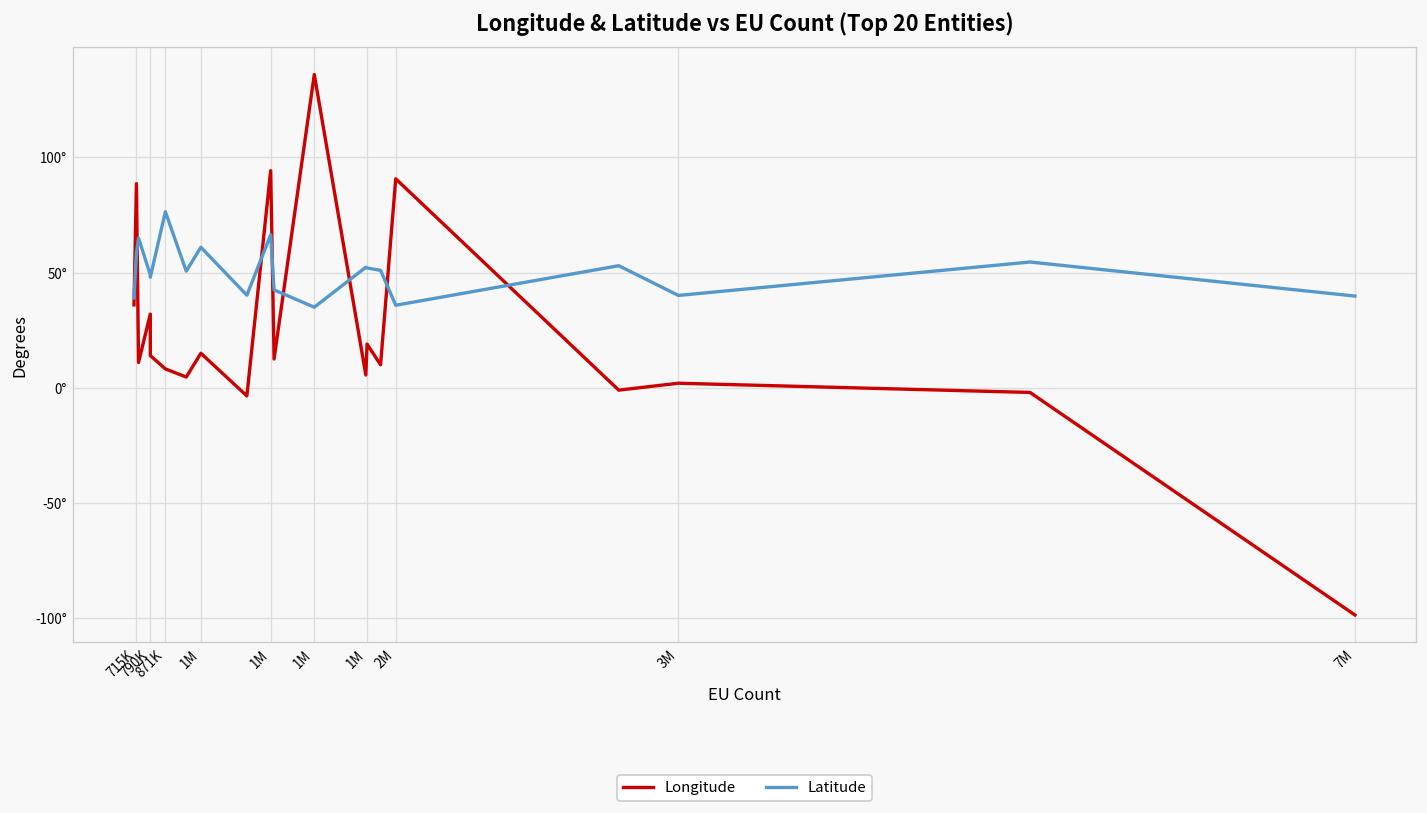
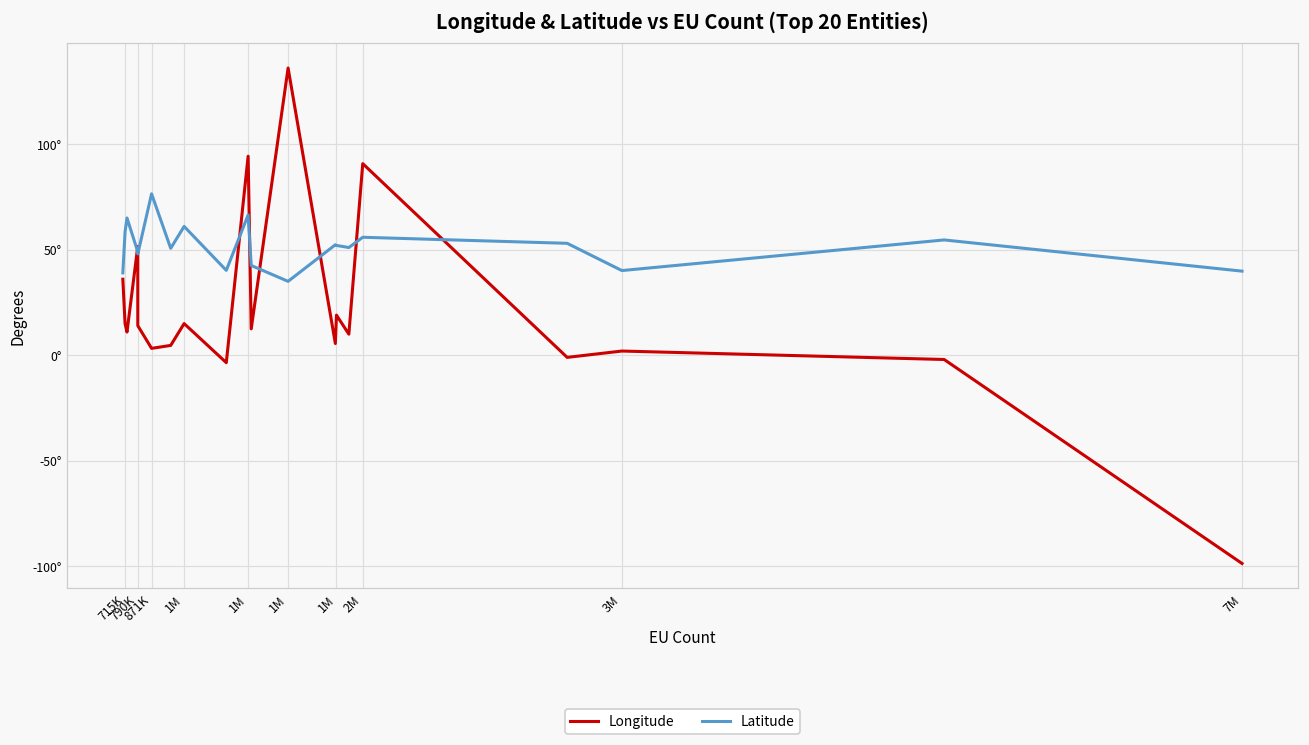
Longitude, 715K: 89° -> 15°
Longitude, 790K: 32° -> 52°
Longitude, 871K: 8° -> 3°
Latitude, 2M: 36° -> 56°
